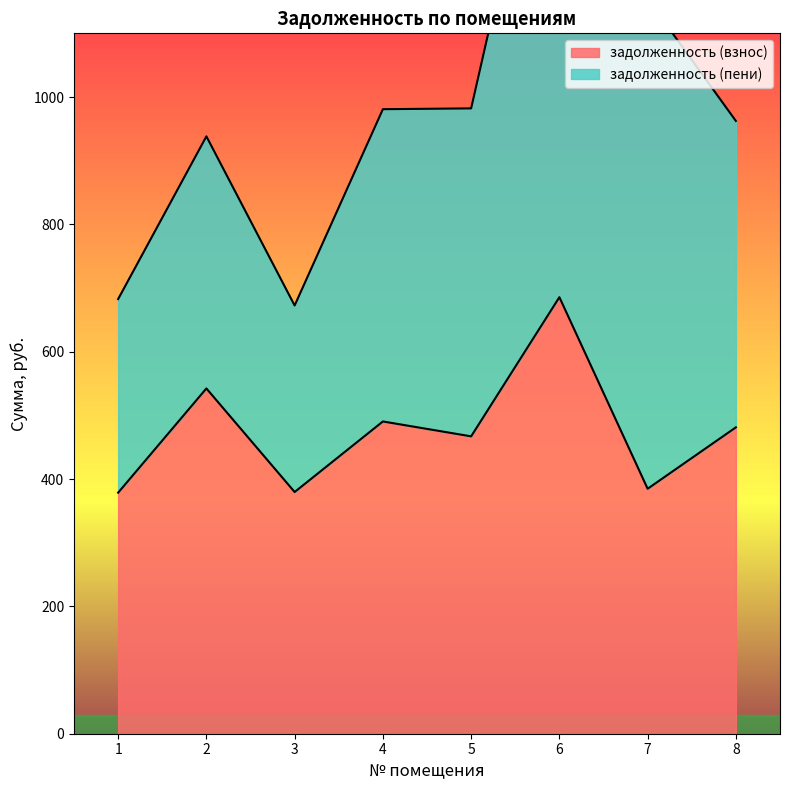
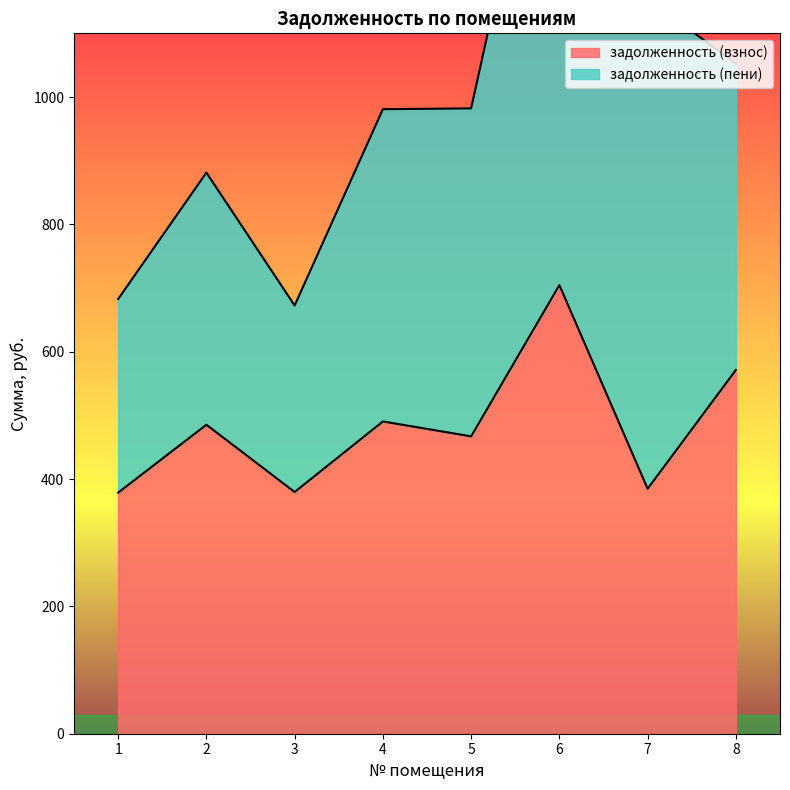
задолженность (взнос), 2: 540 -> 490
задолженность (взнос), 6: 690 -> 700
задолженность (взнос), 8: 480 -> 570
